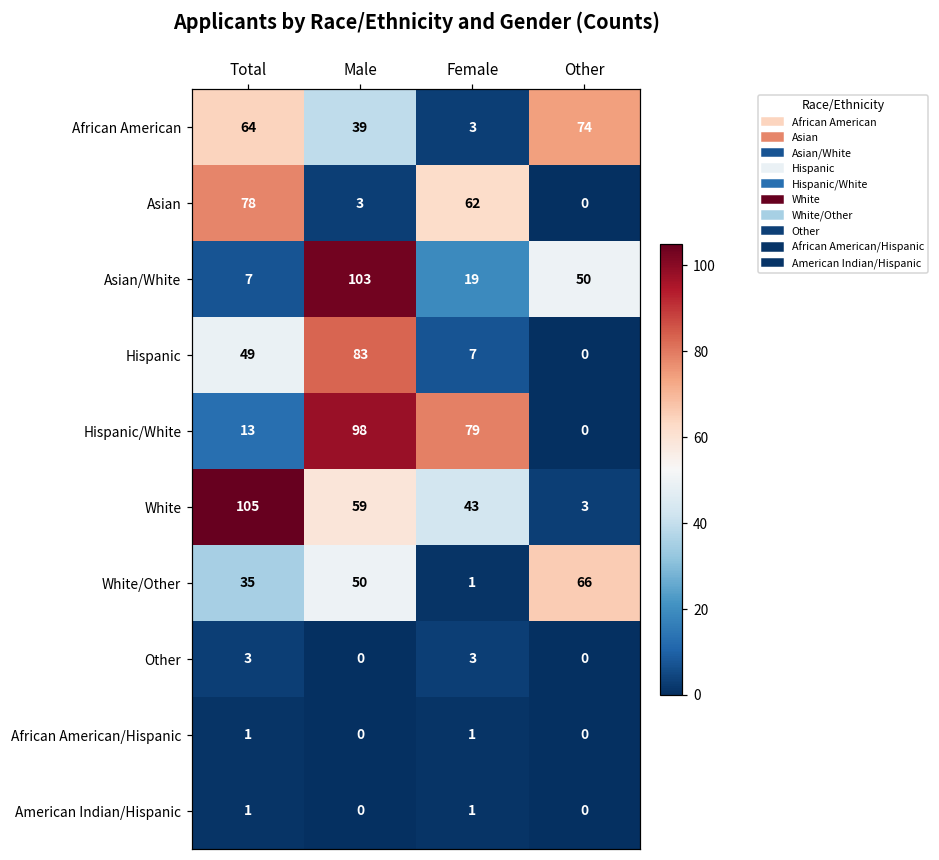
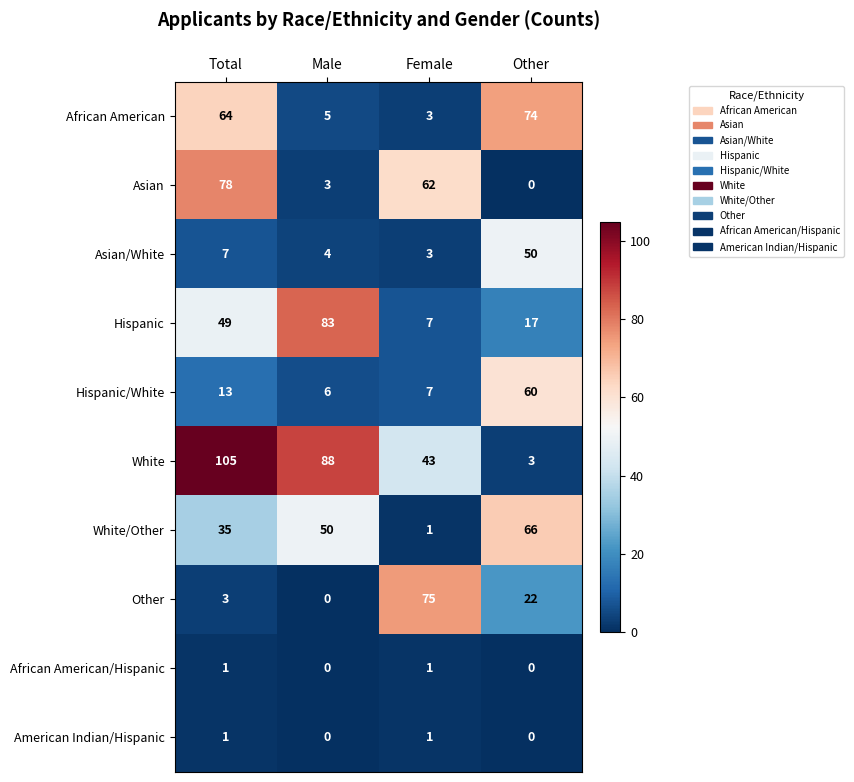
African American, Male: 39 -> 5
Asian/White, Male: 103 -> 4
Asian/White, Female: 19 -> 3
Hispanic, Other: 0 -> 17
Hispanic/White, Male: 98 -> 6
Hispanic/White, Female: 79 -> 7
Hispanic/White, Other: 0 -> 60
White, Male: 59 -> 88
Other, Female: 3 -> 75
Other, Other: 0 -> 22
